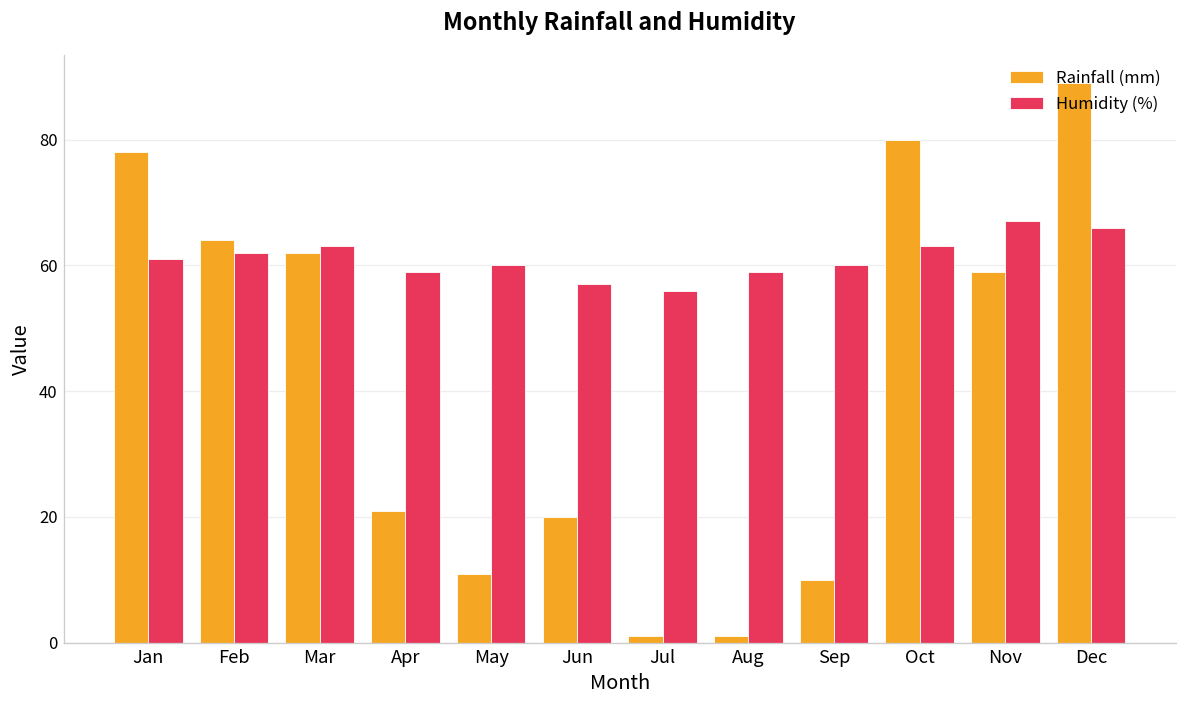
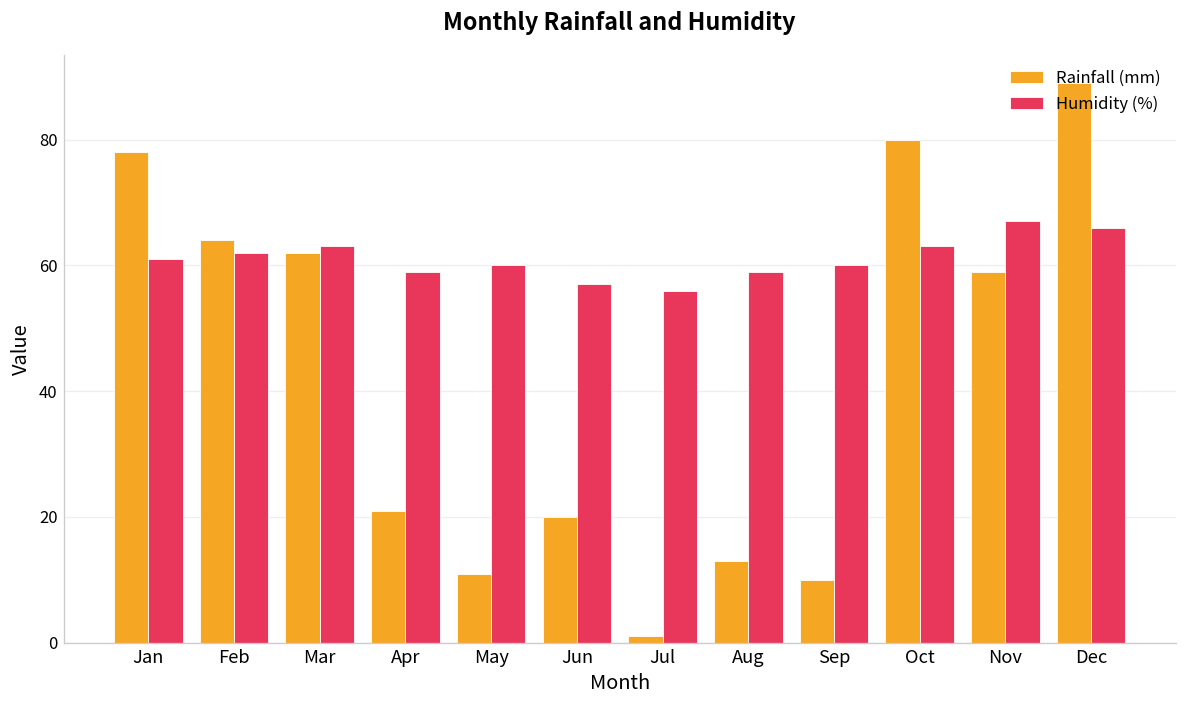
Rainfall (mm), Aug: 1 -> 13
